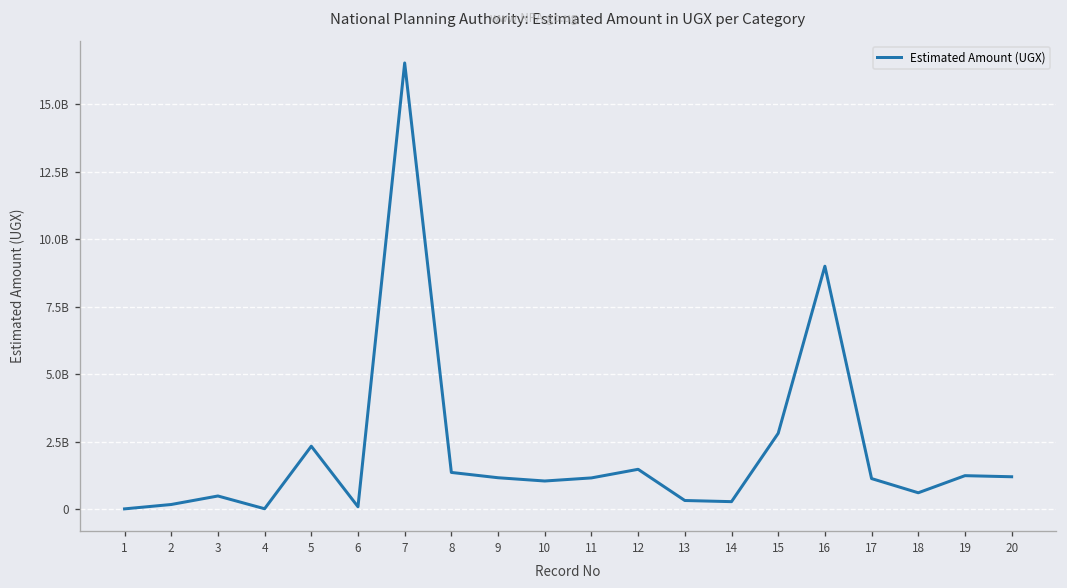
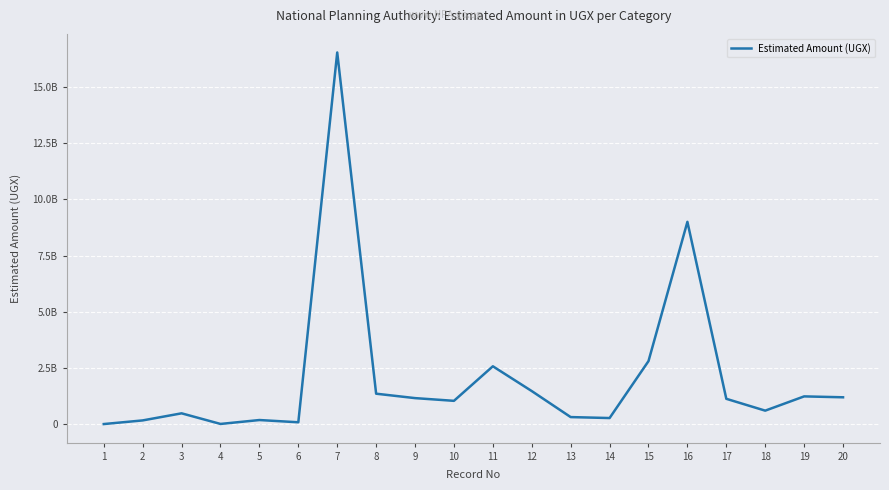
5: 2300000000 -> 200000000
11: 1200000000 -> 2600000000
